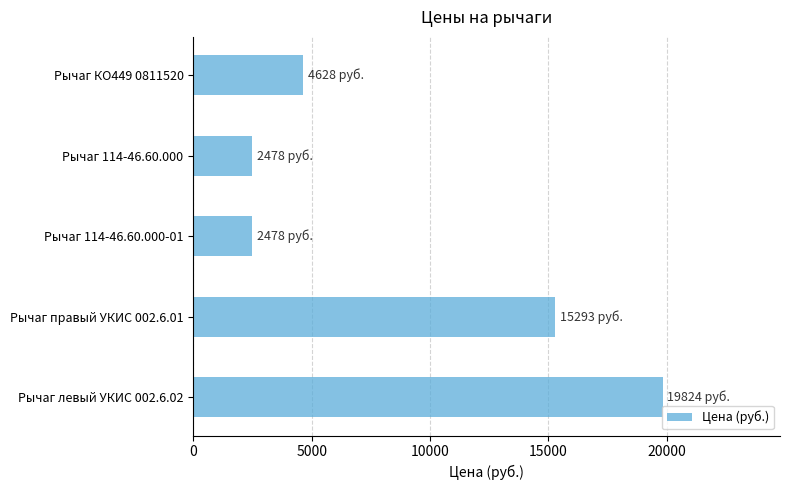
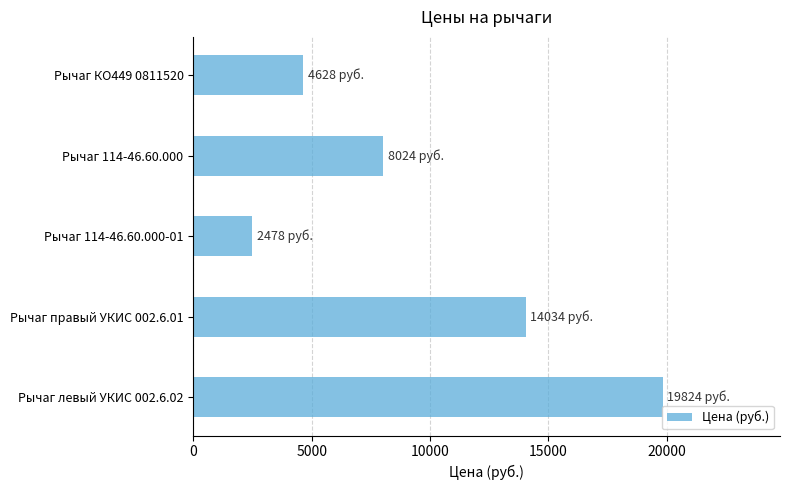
Рычаг 114-46.60.000: 2478 -> 8024
Рычаг правый УКИС 002.6.01: 15293 -> 14034
